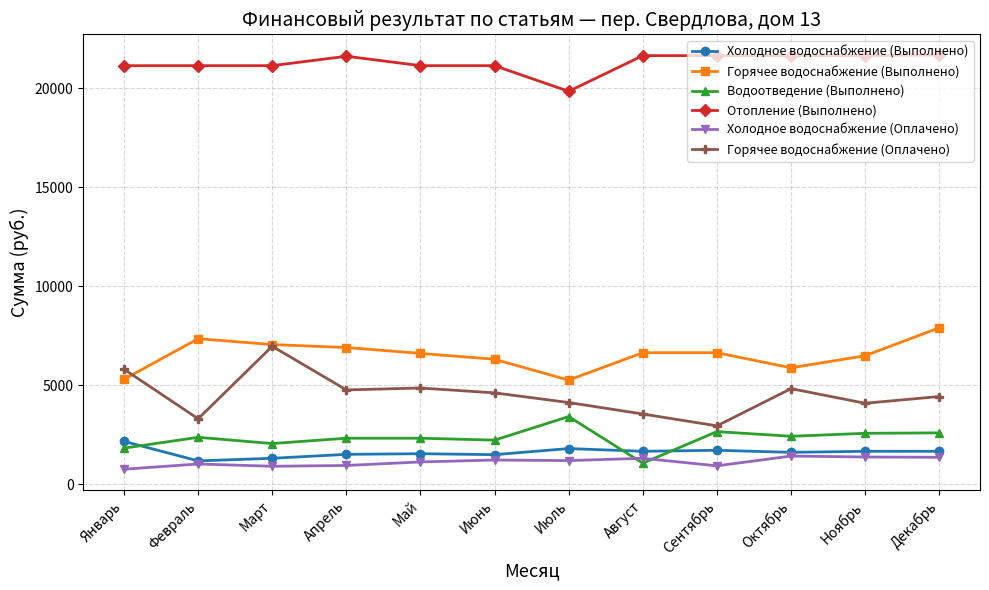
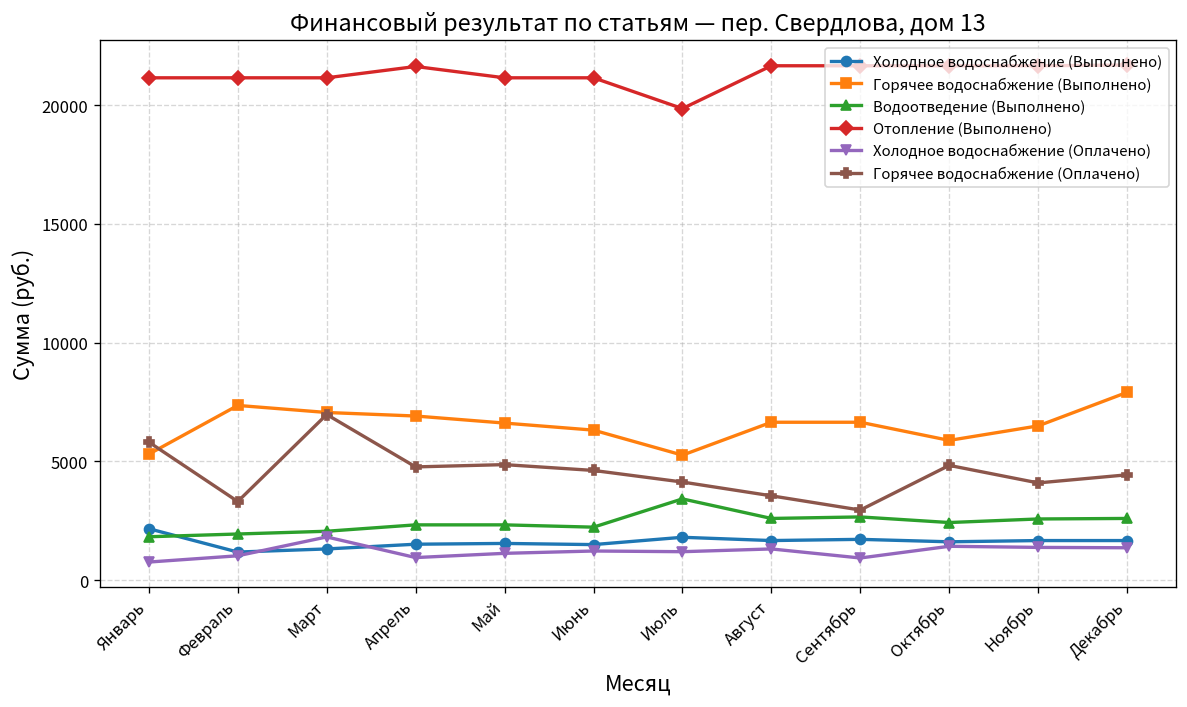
Водоотведение (Выполнено), Февраль: 2400 -> 1900
Холодное водоснабжение (Оплачено), Март: 900 -> 1800
Водоотведение (Выполнено), Август: 1100 -> 2600
